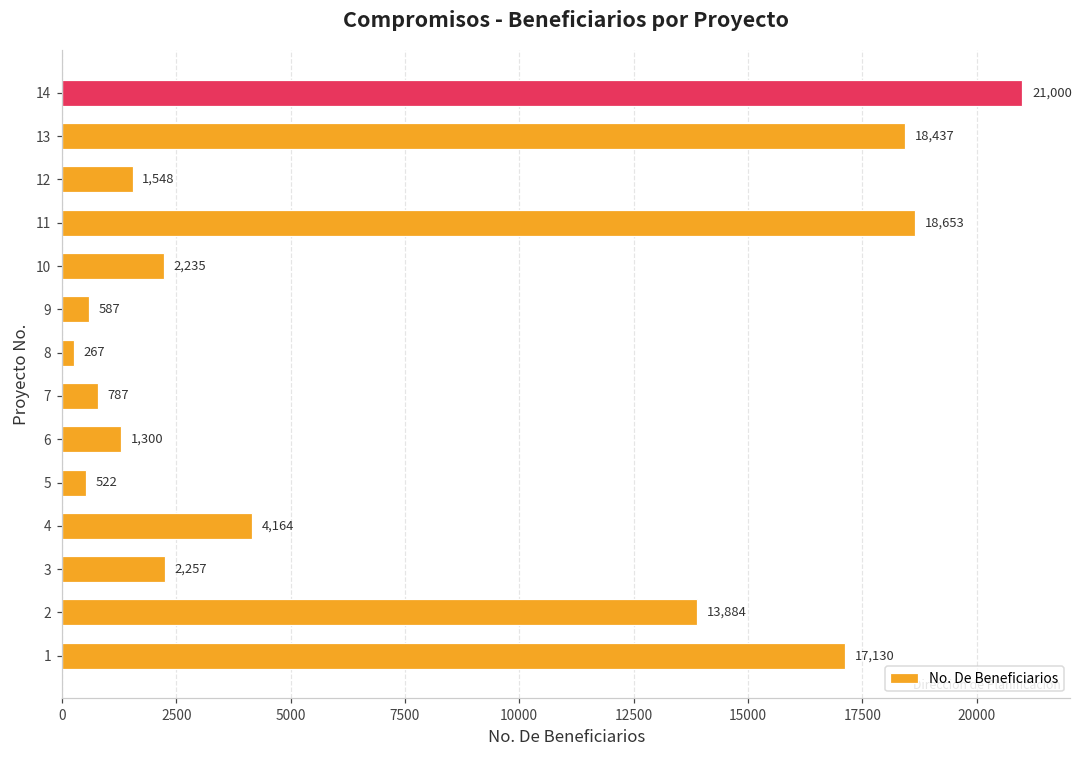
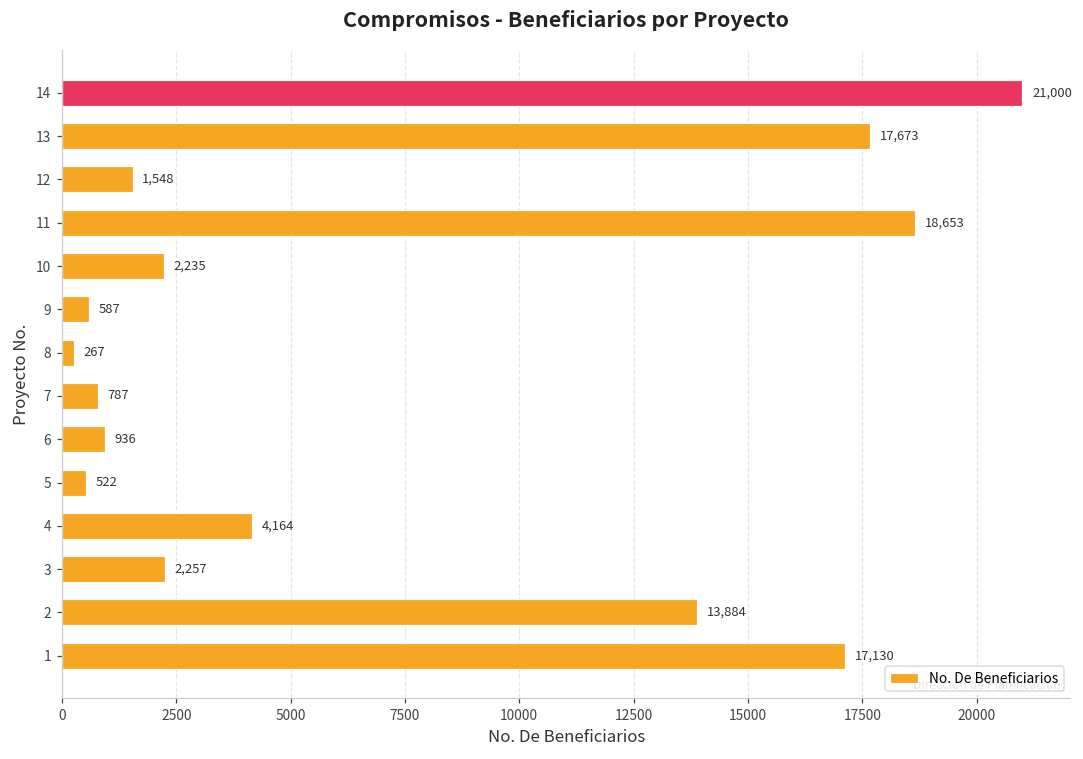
13: 18,437 -> 17,673
6: 1,300 -> 936
